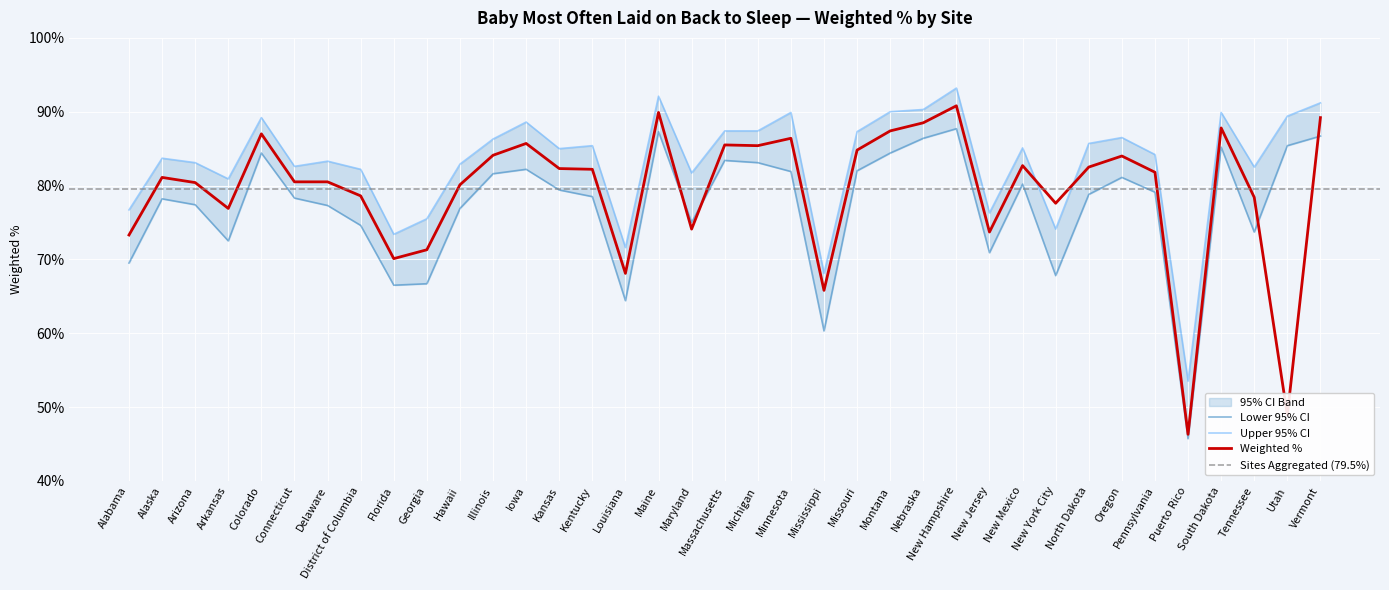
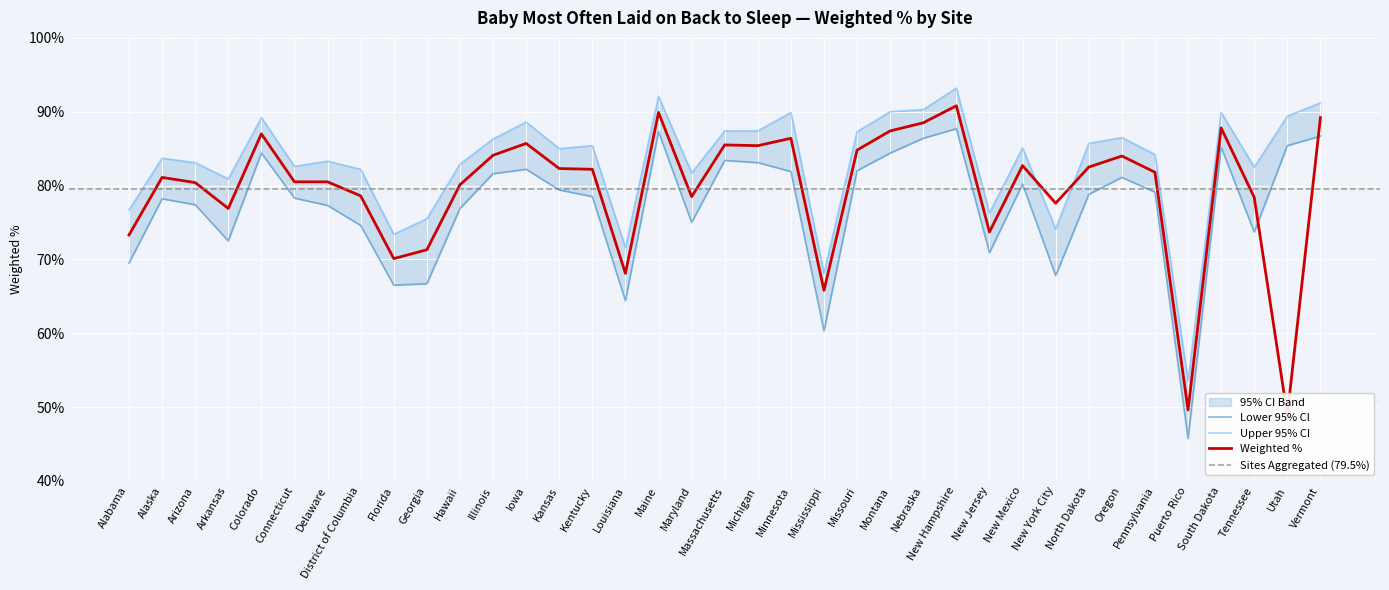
Weighted %, Maryland: 74% -> 79%
Weighted %, Puerto Rico: 46% -> 50%
